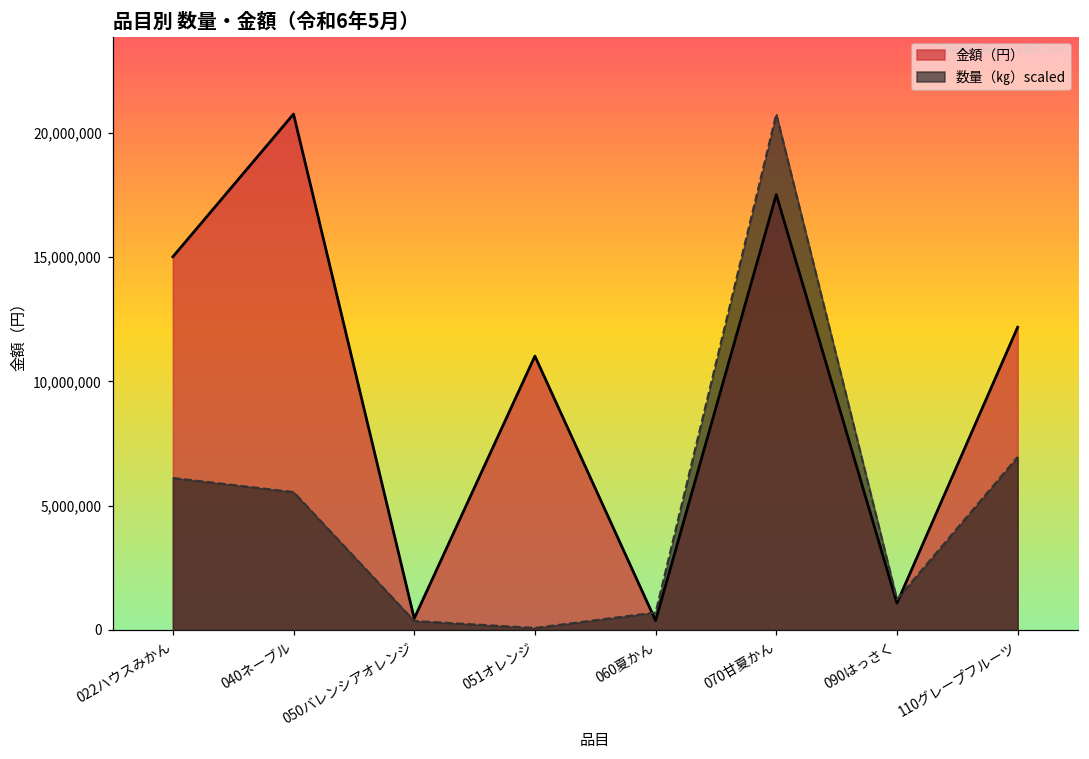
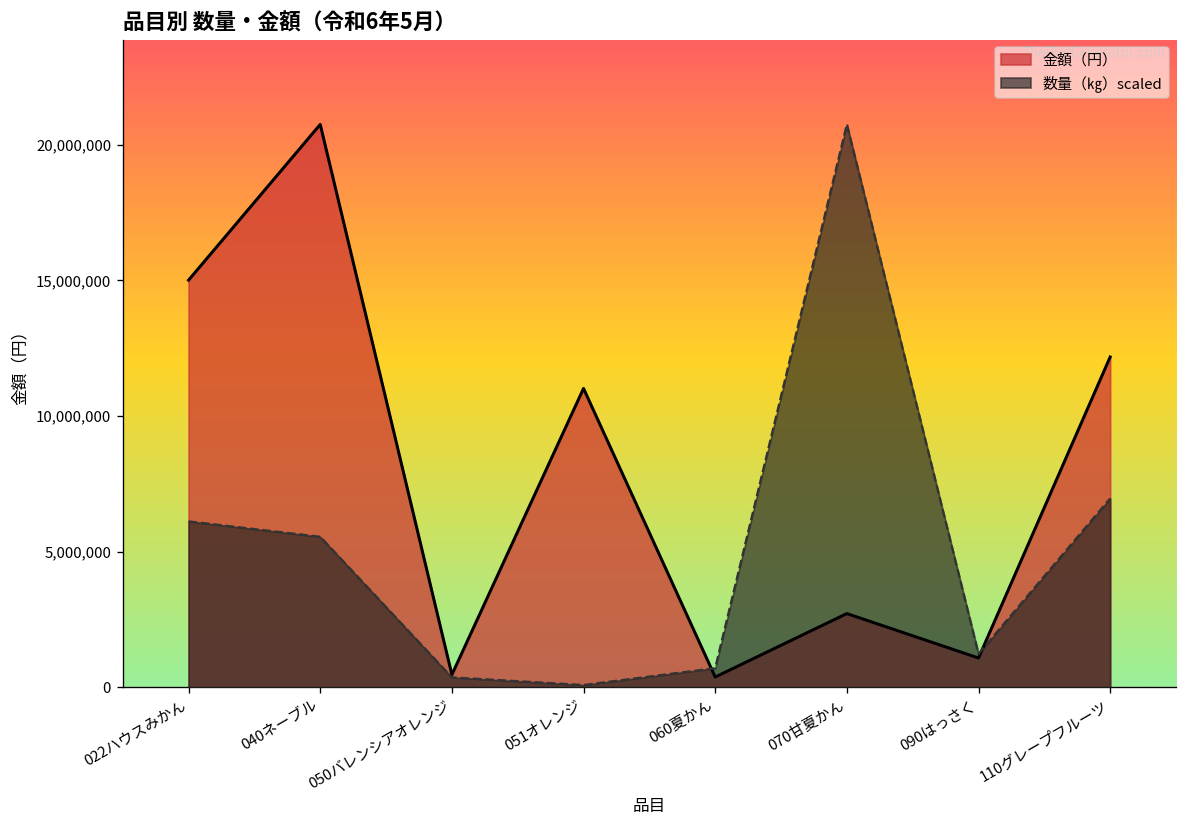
金額（円）, 070甘夏かん: 17,500,000 -> 2,700,000
